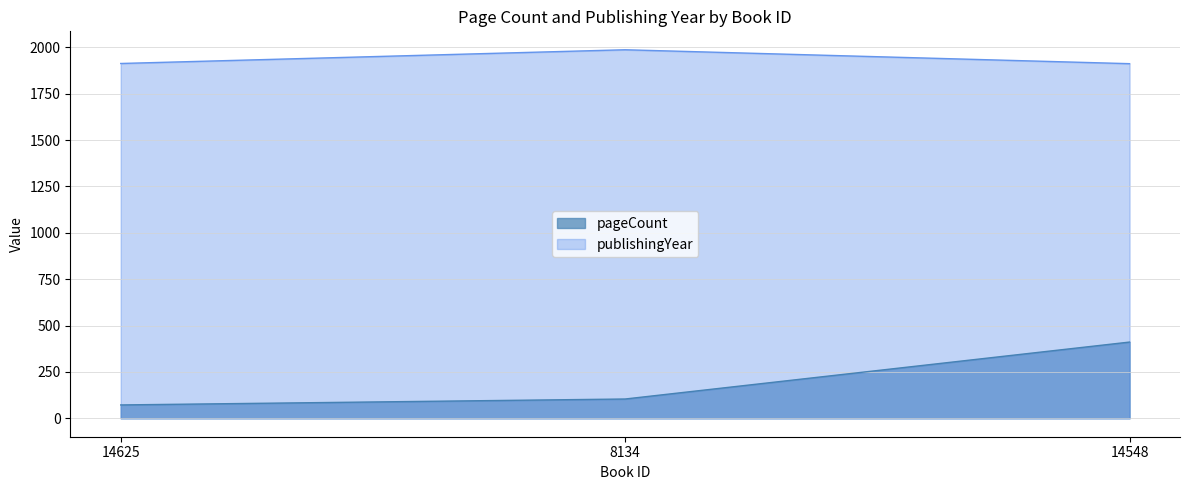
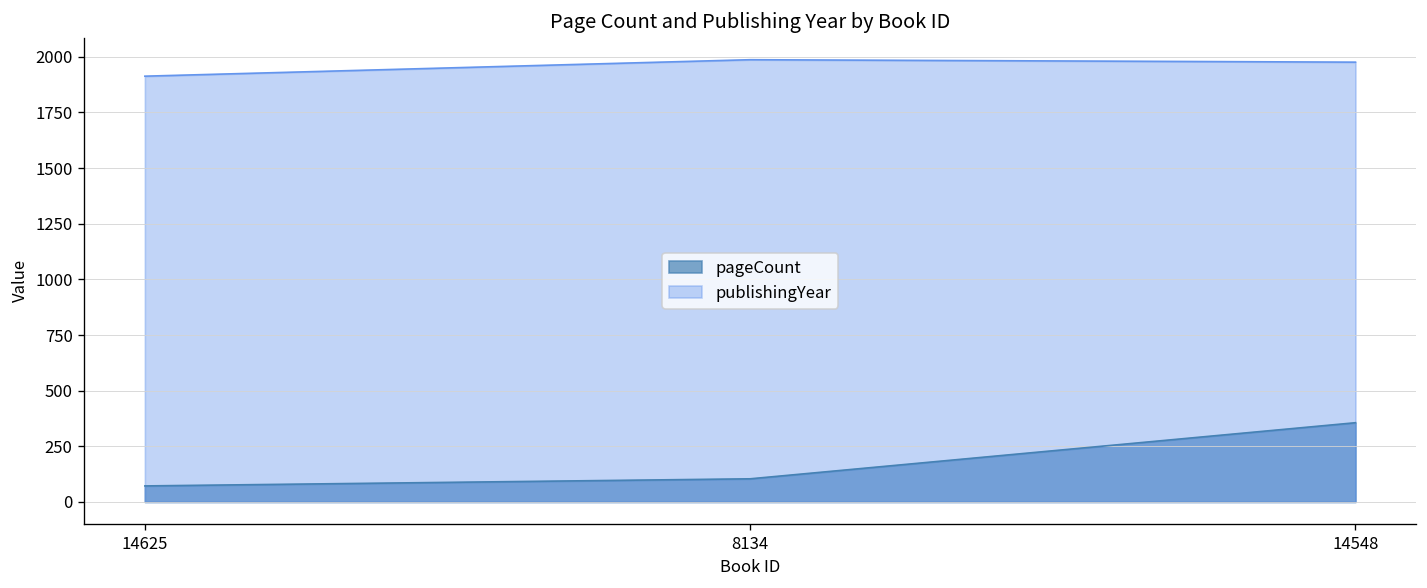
pageCount, 14548: 410 -> 360
publishingYear, 14548: 1910 -> 1980
